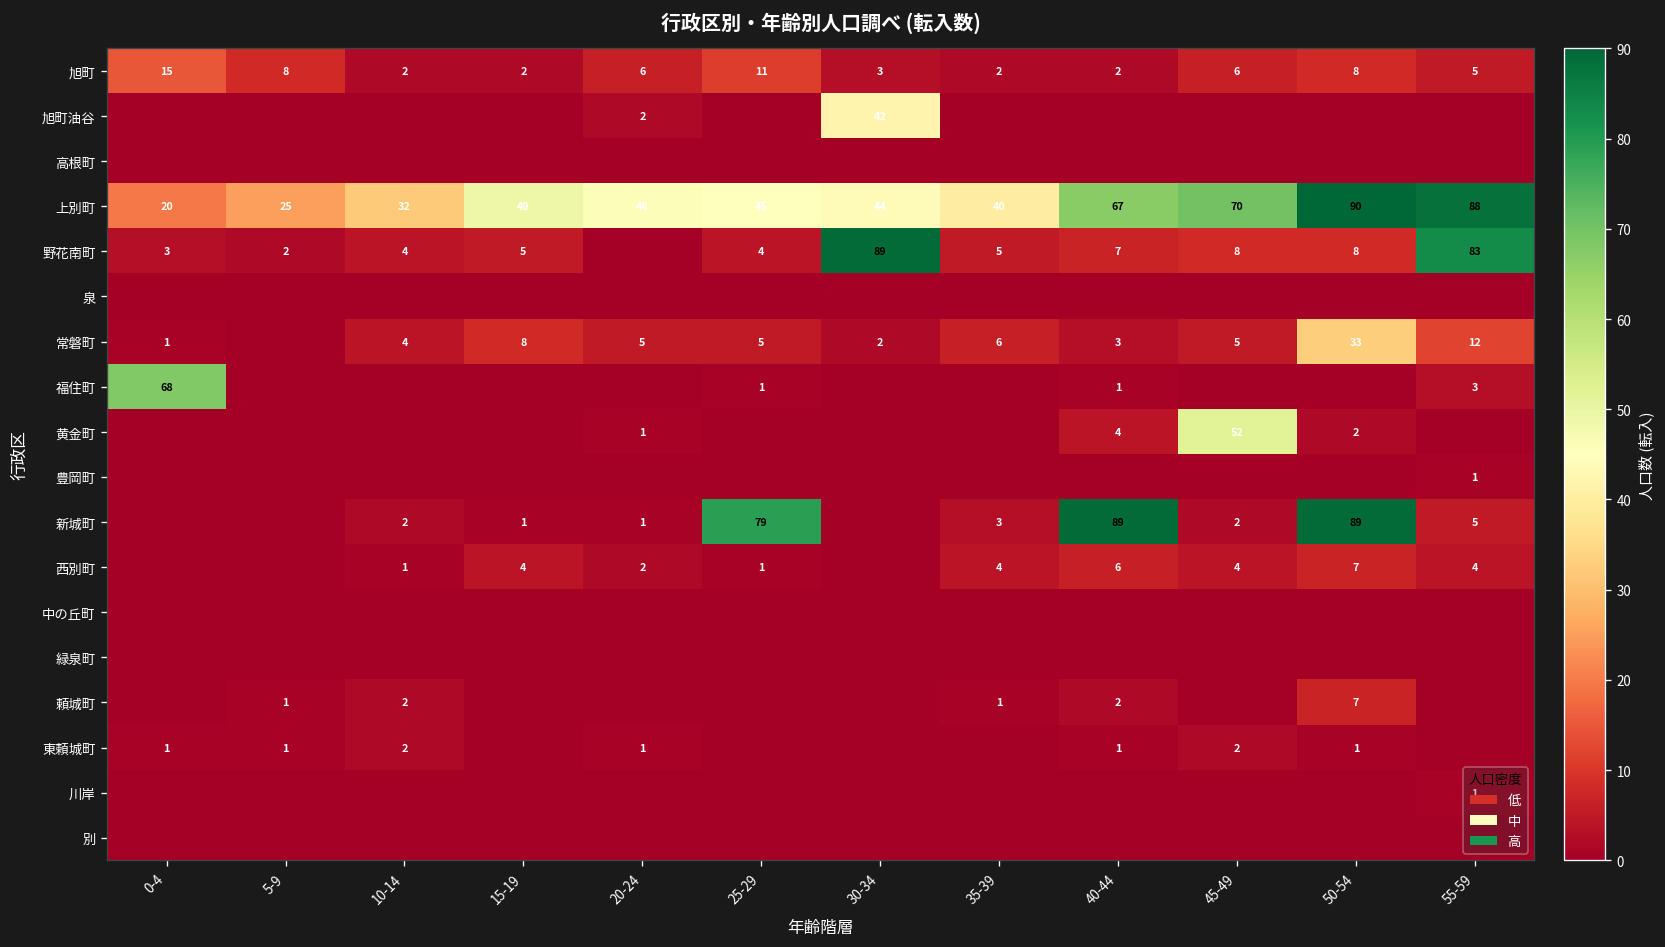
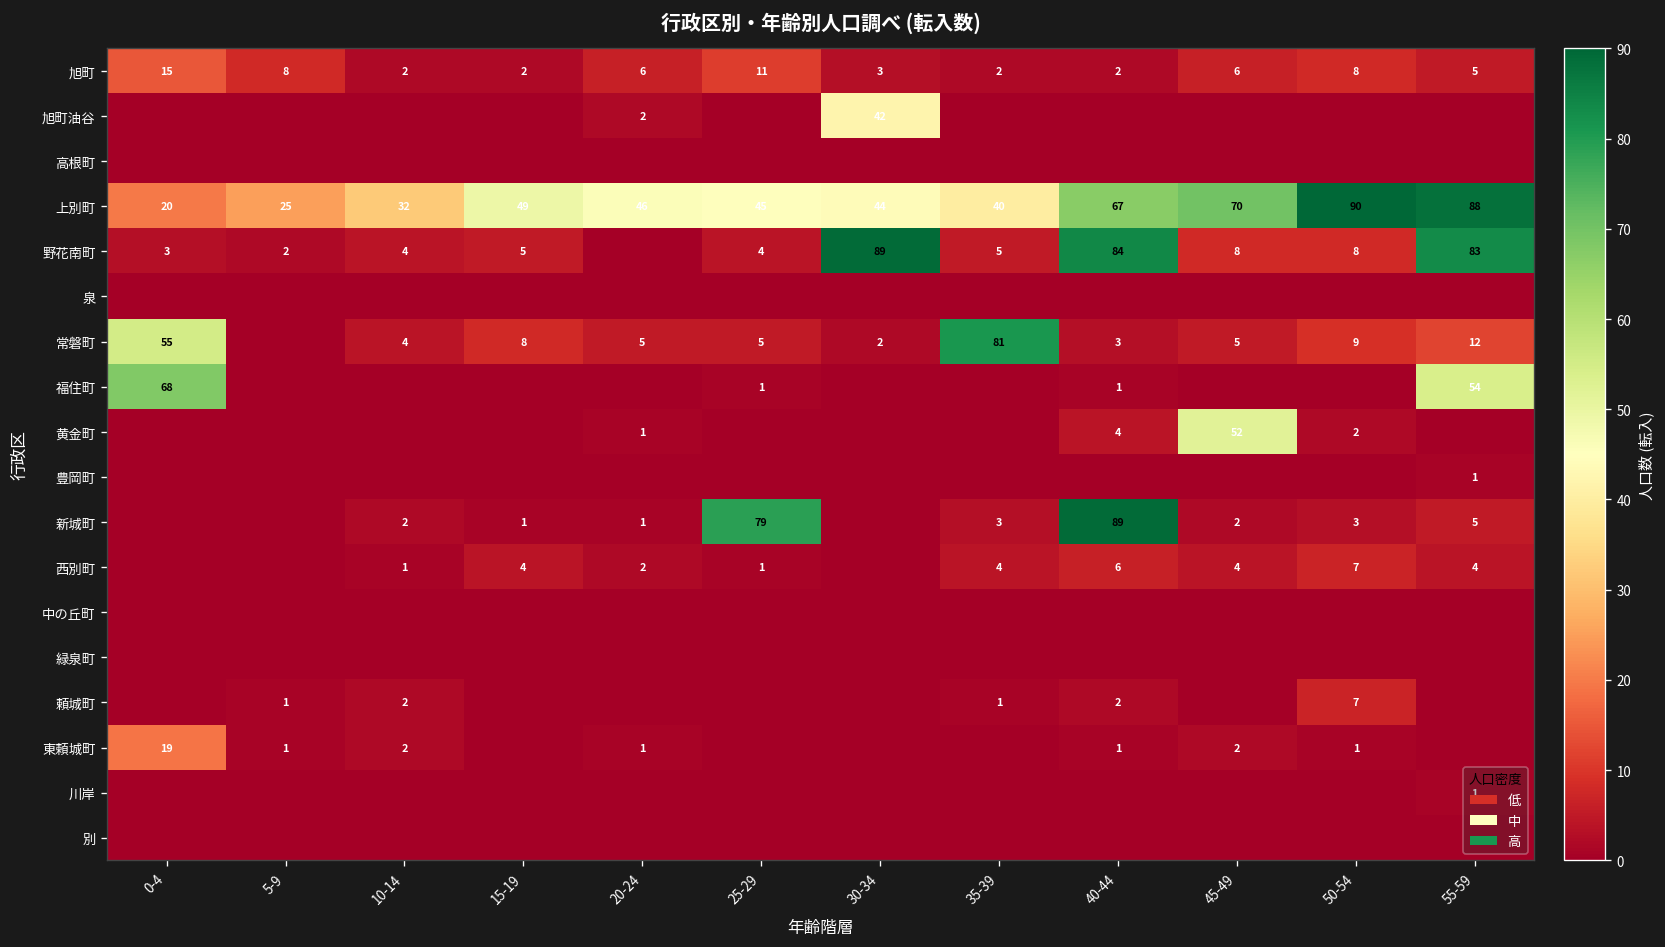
野花南町, 40-44: 7 -> 84
常磐町, 0-4: 1 -> 55
常磐町, 35-39: 6 -> 81
常磐町, 50-54: 33 -> 9
福住町, 55-59: 3 -> 54
新城町, 50-54: 89 -> 3
東頼城町, 0-4: 1 -> 19
